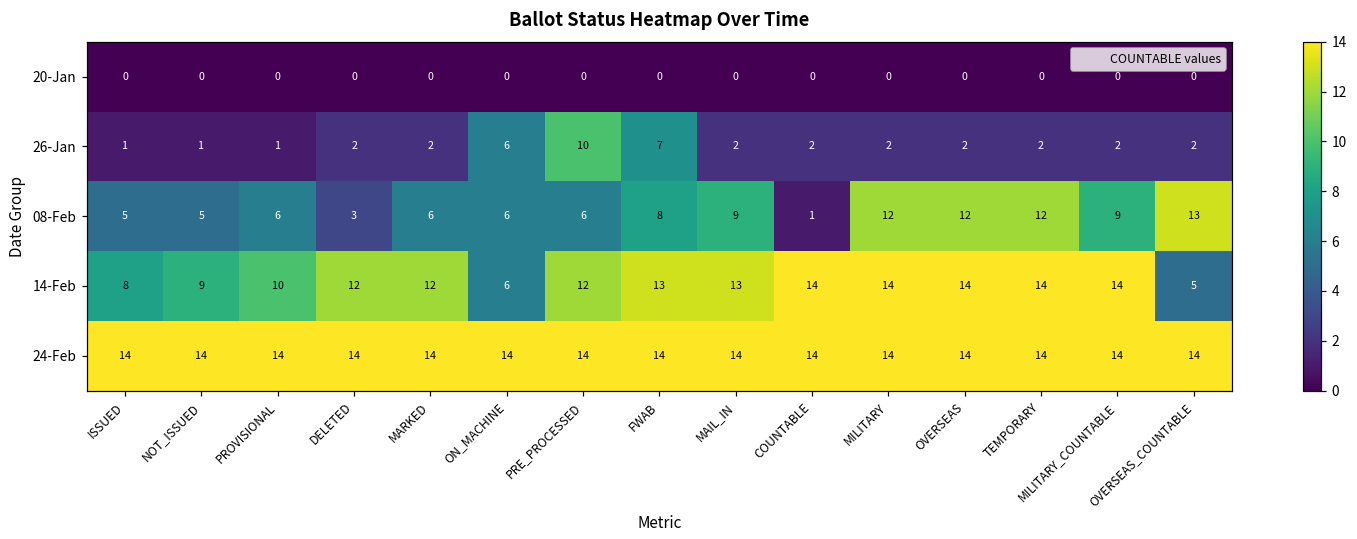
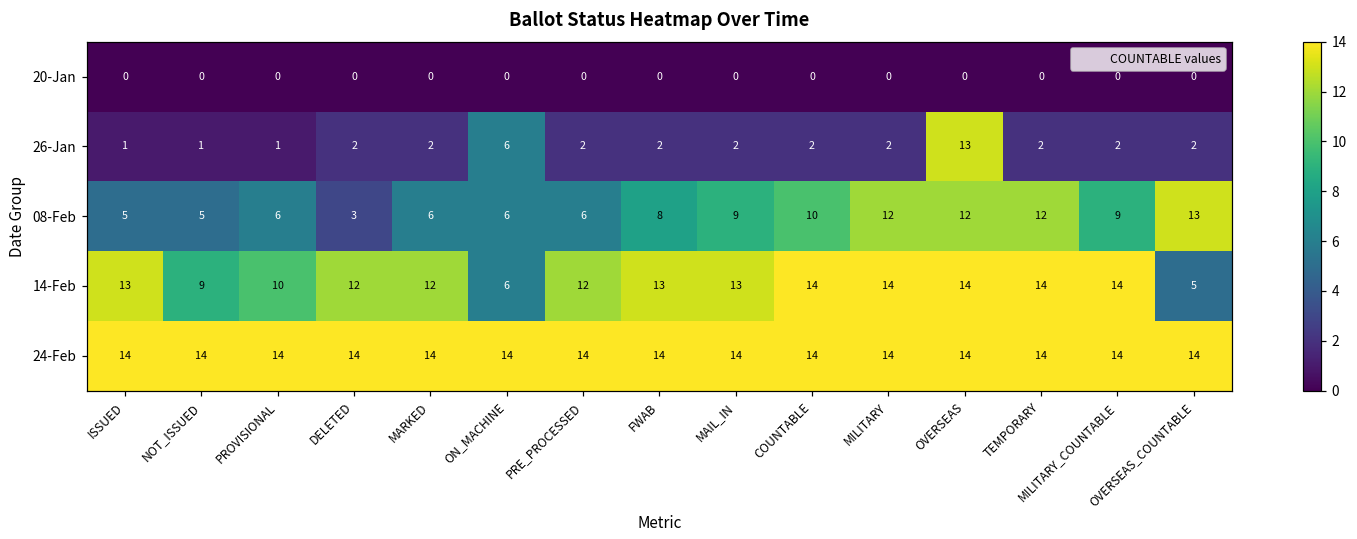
26-Jan, PRE_PROCESSED: 10 -> 2
26-Jan, FWAB: 7 -> 2
26-Jan, OVERSEAS: 2 -> 13
08-Feb, COUNTABLE: 1 -> 10
14-Feb, ISSUED: 8 -> 13
